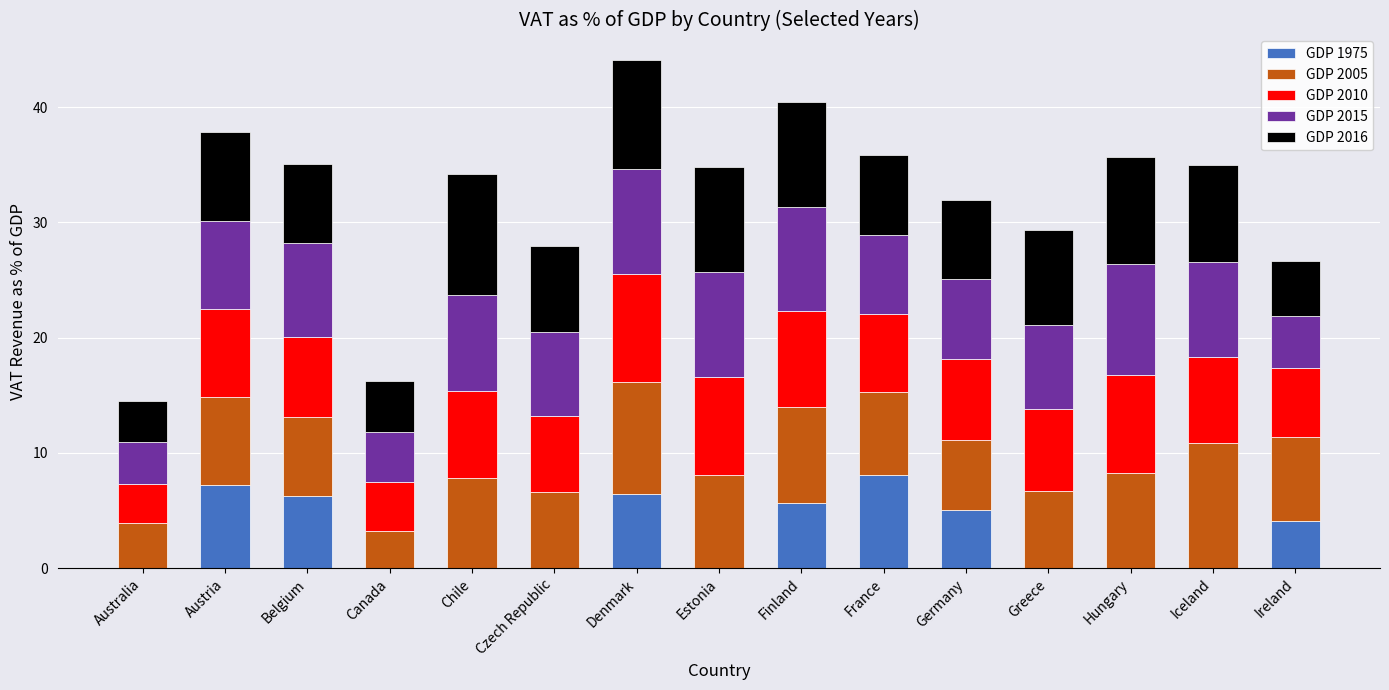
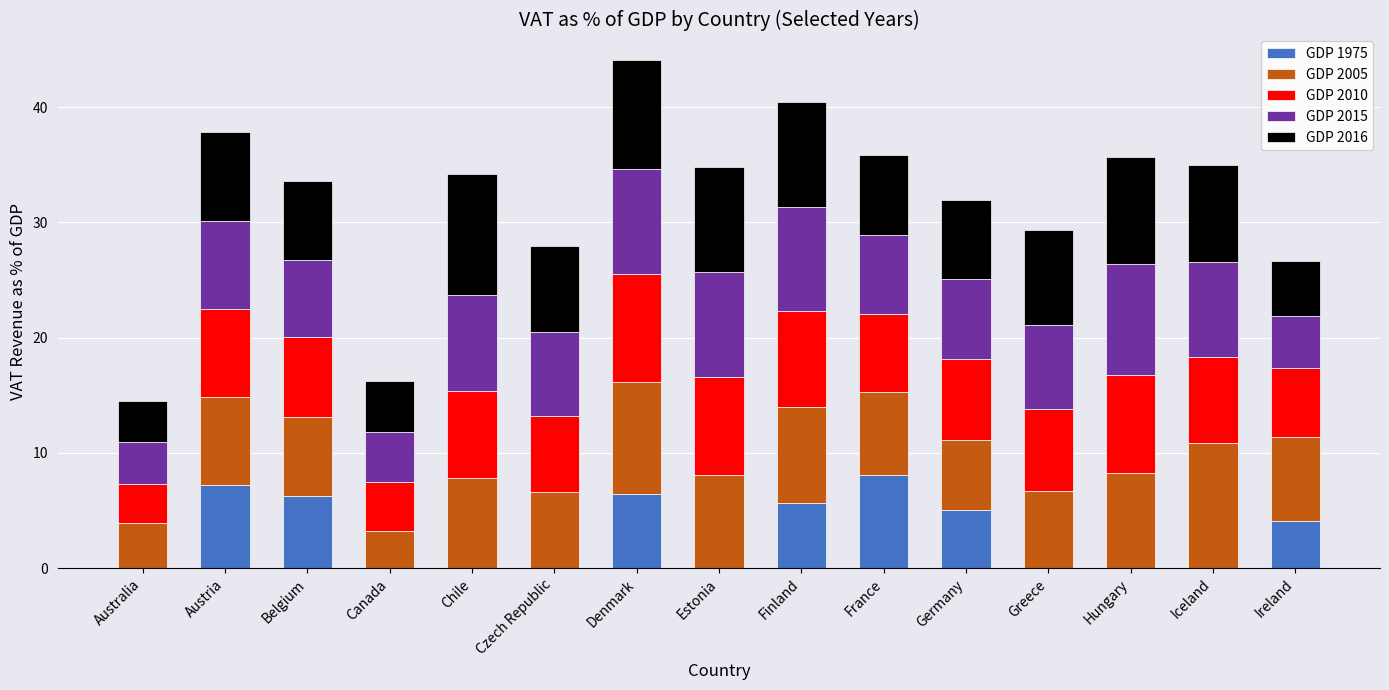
GDP 2015, Belgium: 8.2 -> 6.7
